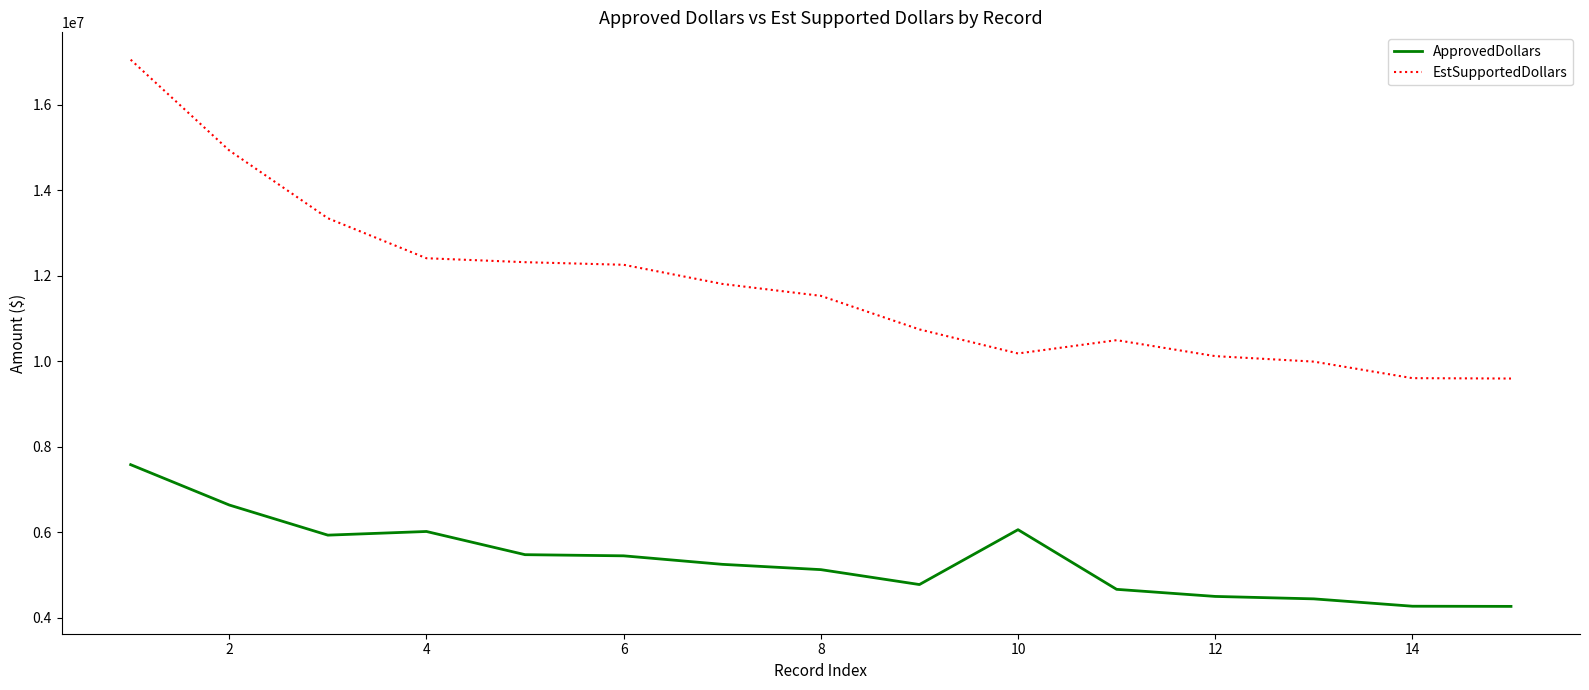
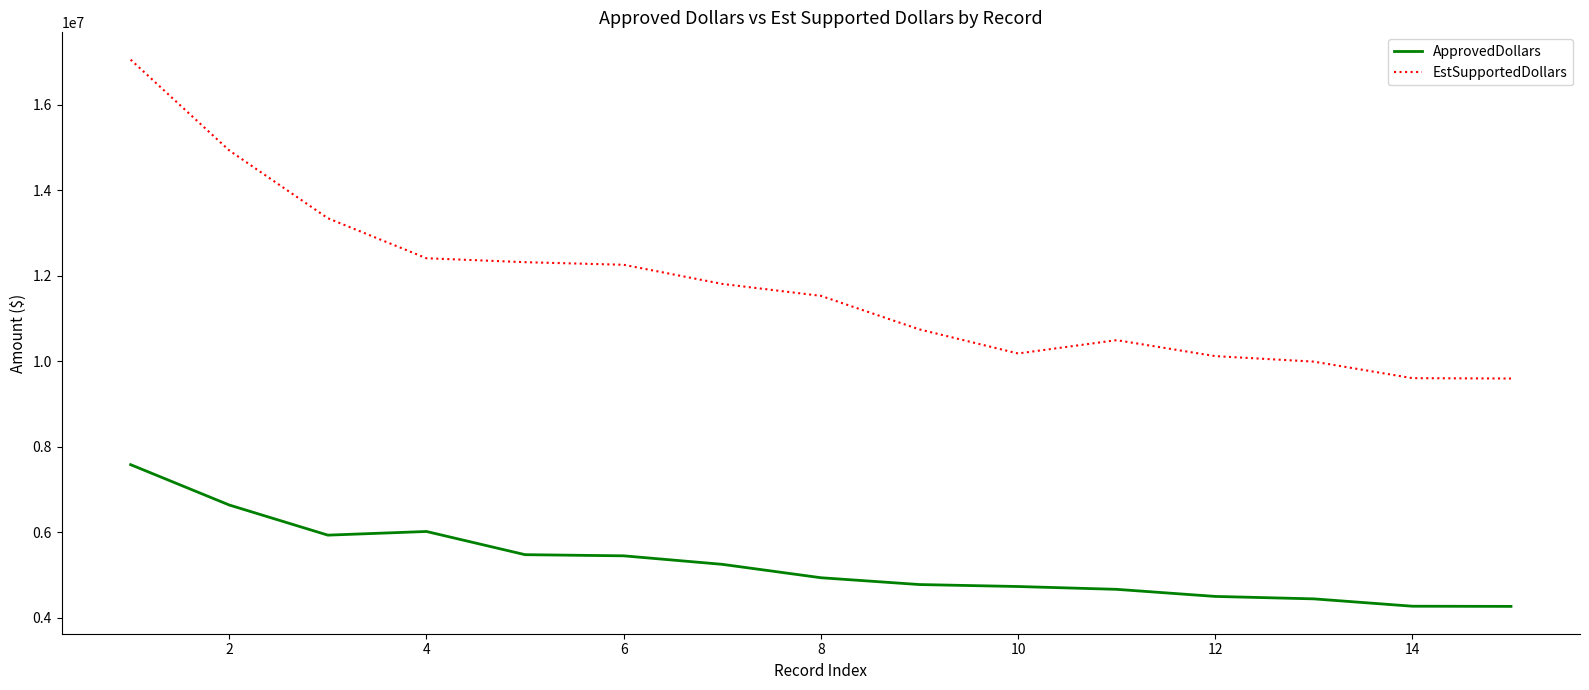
ApprovedDollars, 8: 5100000 -> 4900000
ApprovedDollars, 10: 6100000 -> 4700000
